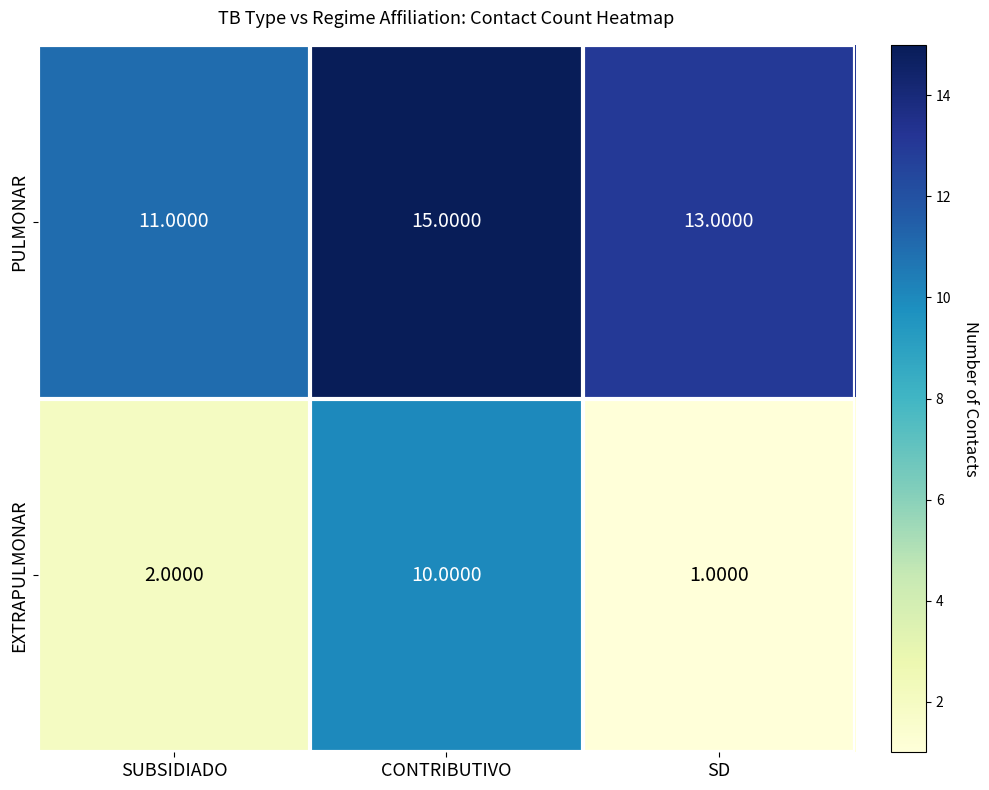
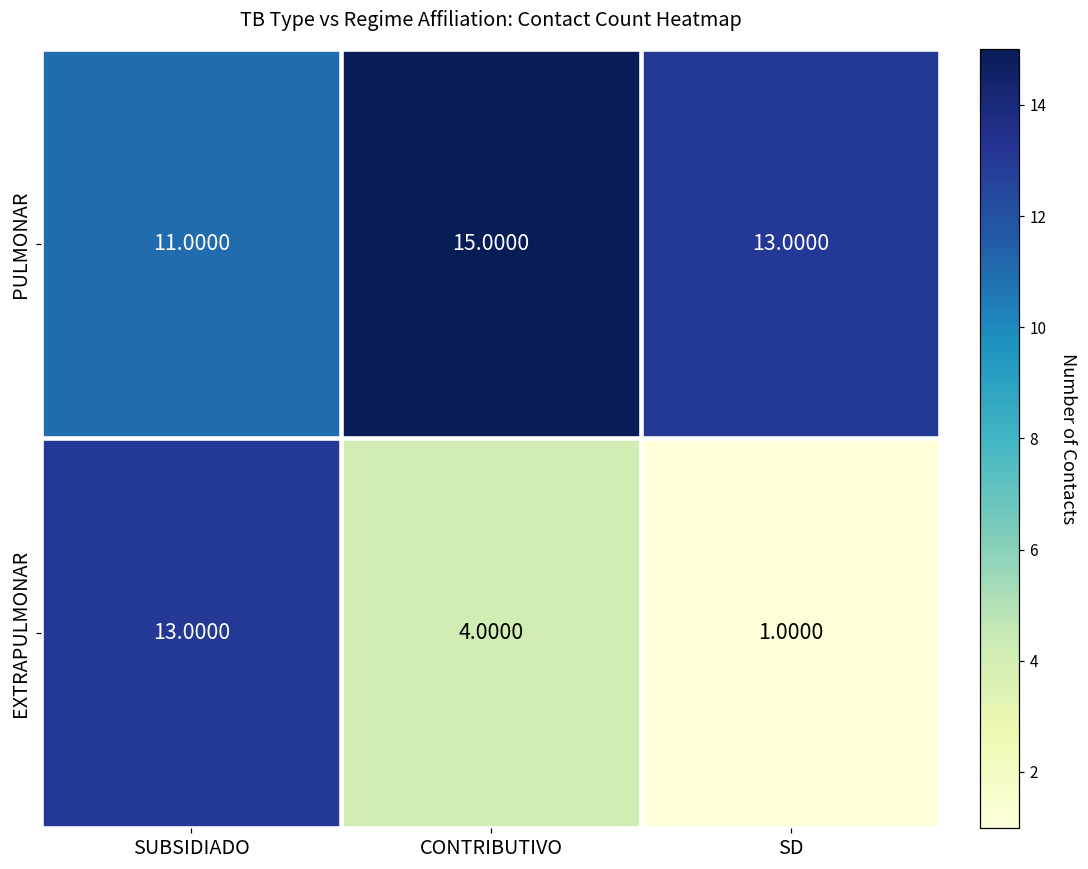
EXTRAPULMONAR, SUBSIDIADO: 2.0000 -> 13.0000
EXTRAPULMONAR, CONTRIBUTIVO: 10.0000 -> 4.0000
